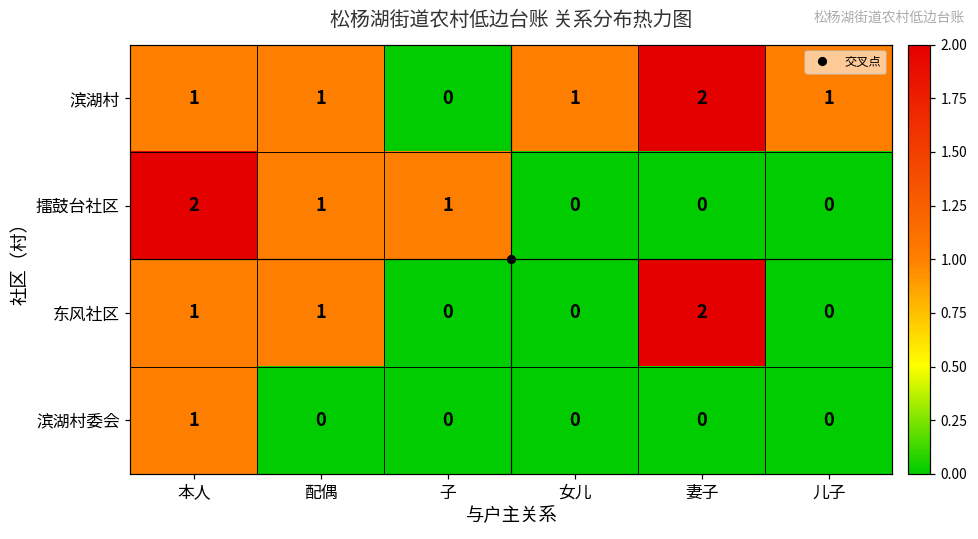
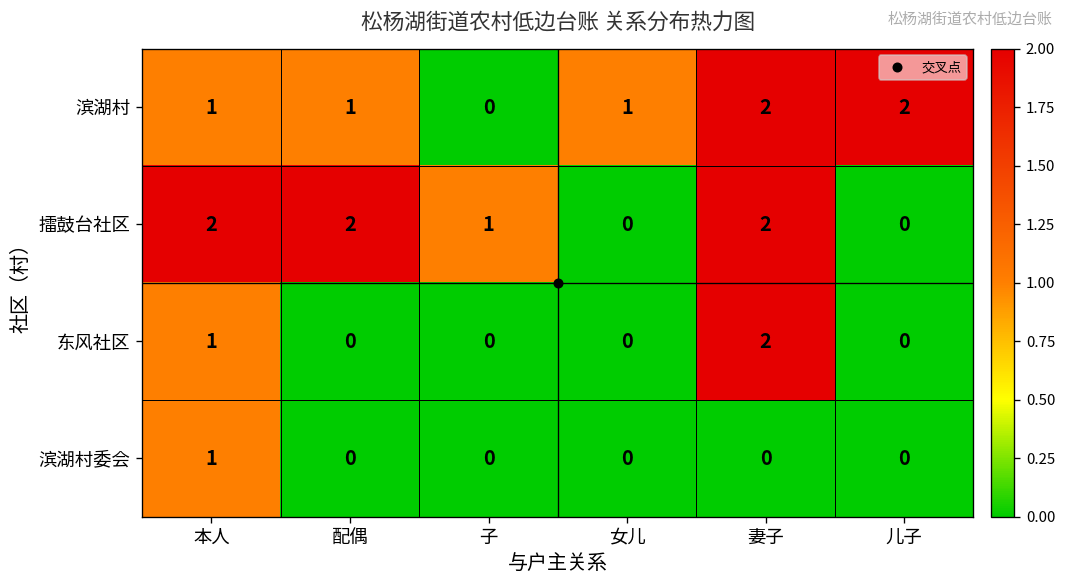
滨湖村, 儿子: 1 -> 2
擂鼓台社区, 配偶: 1 -> 2
擂鼓台社区, 妻子: 0 -> 2
东风社区, 配偶: 1 -> 0
